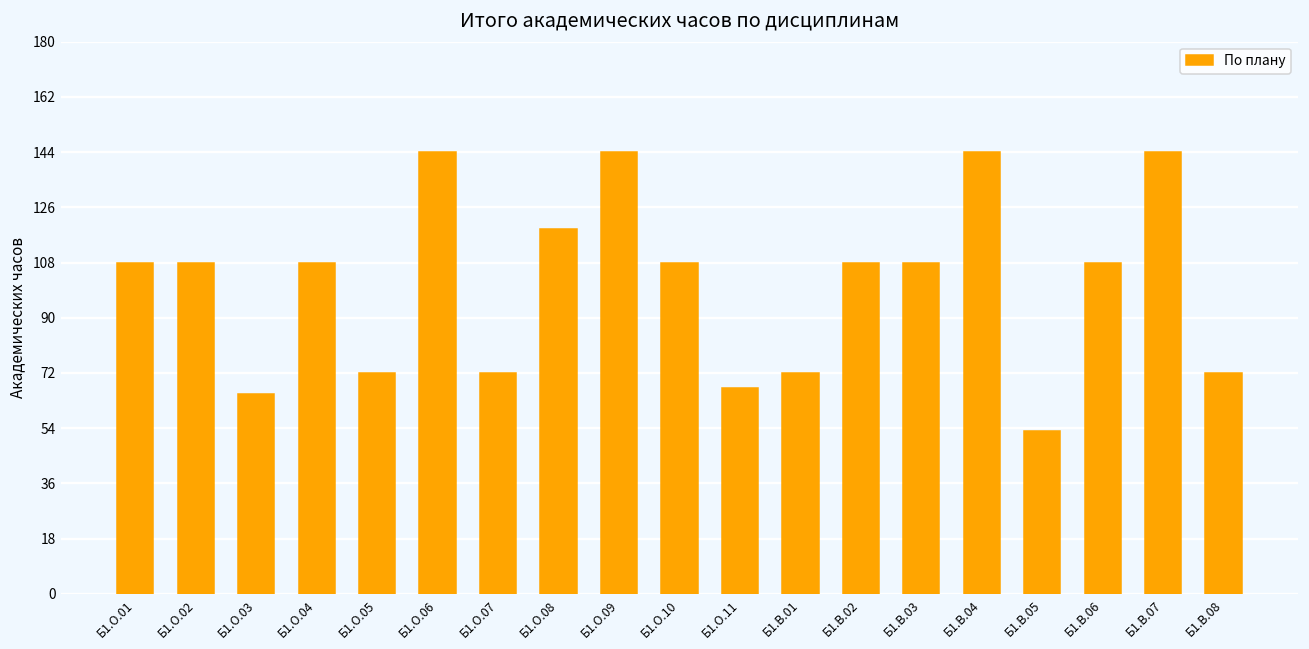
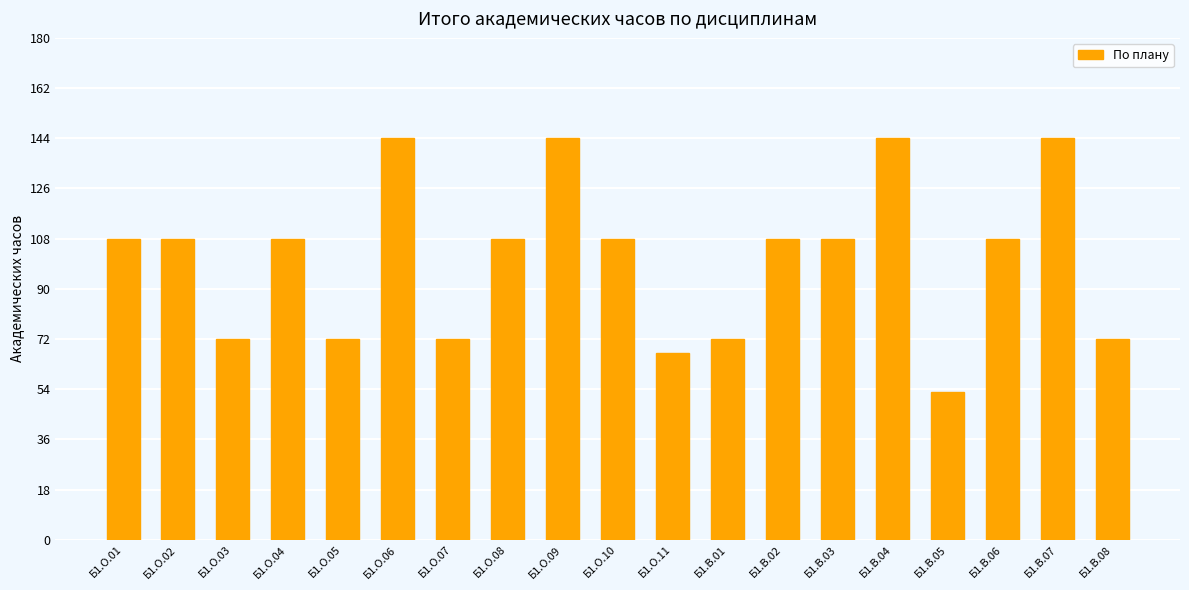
Б1.О.03: 65 -> 72
Б1.О.08: 119 -> 108
